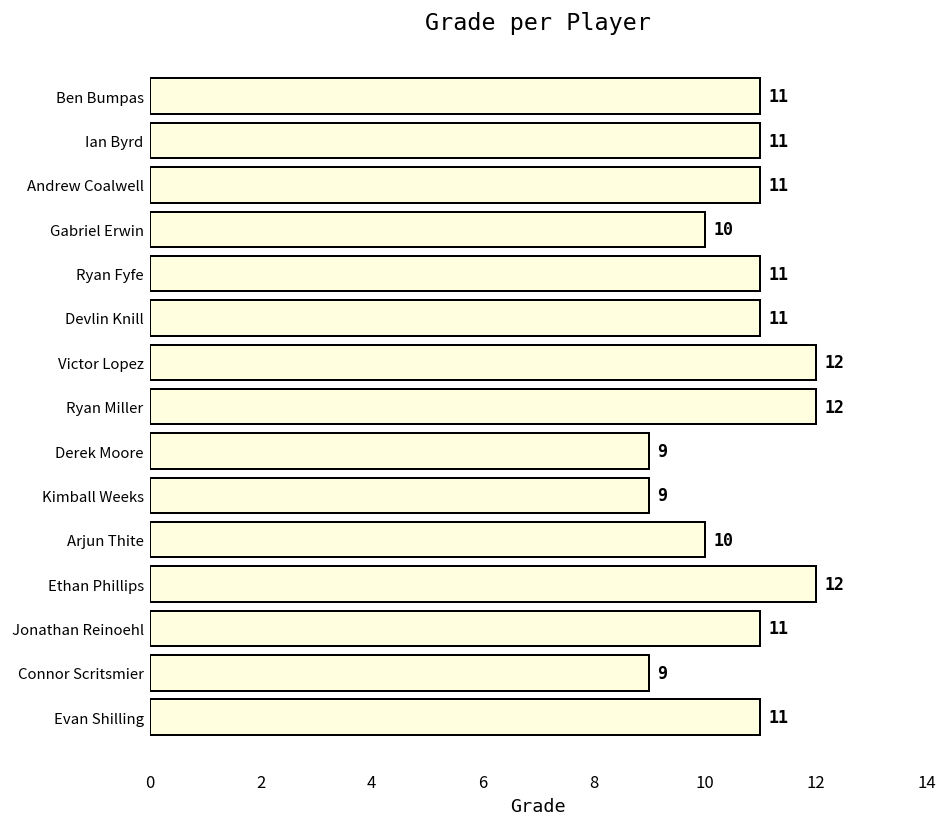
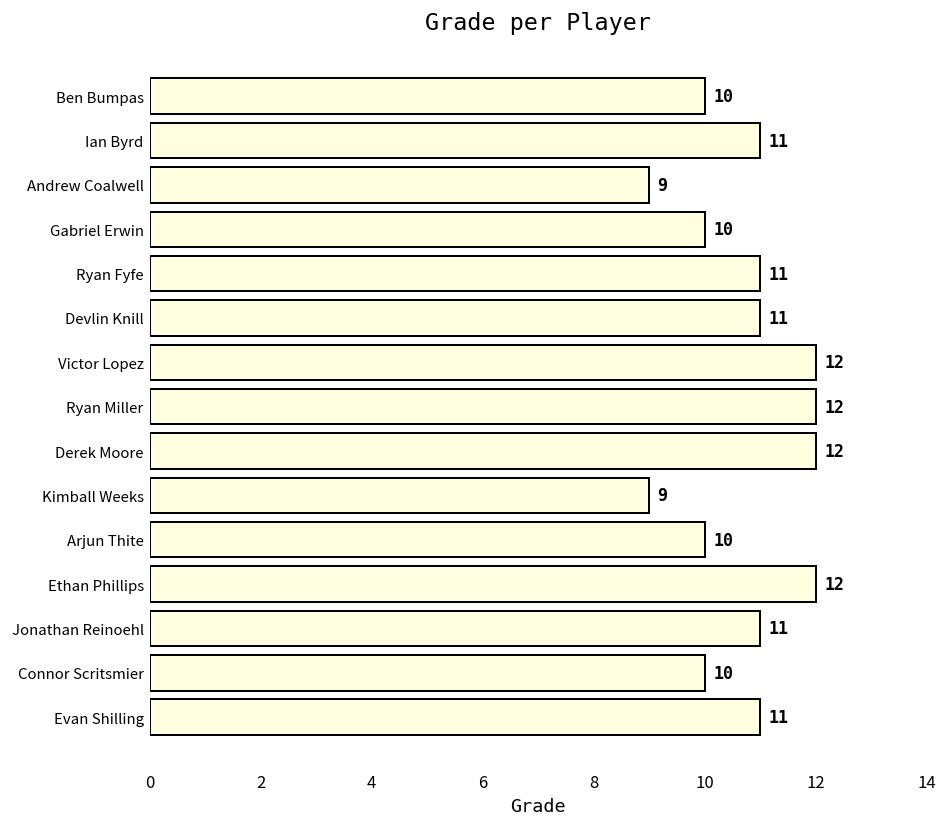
Ben Bumpas: 11 -> 10
Andrew Coalwell: 11 -> 9
Derek Moore: 9 -> 12
Connor Scritsmier: 9 -> 10
